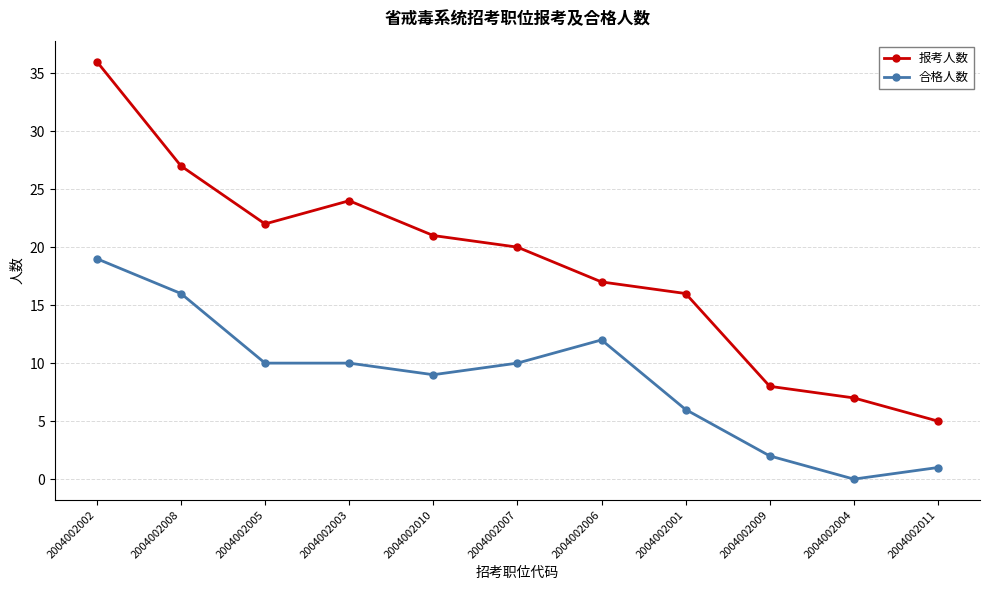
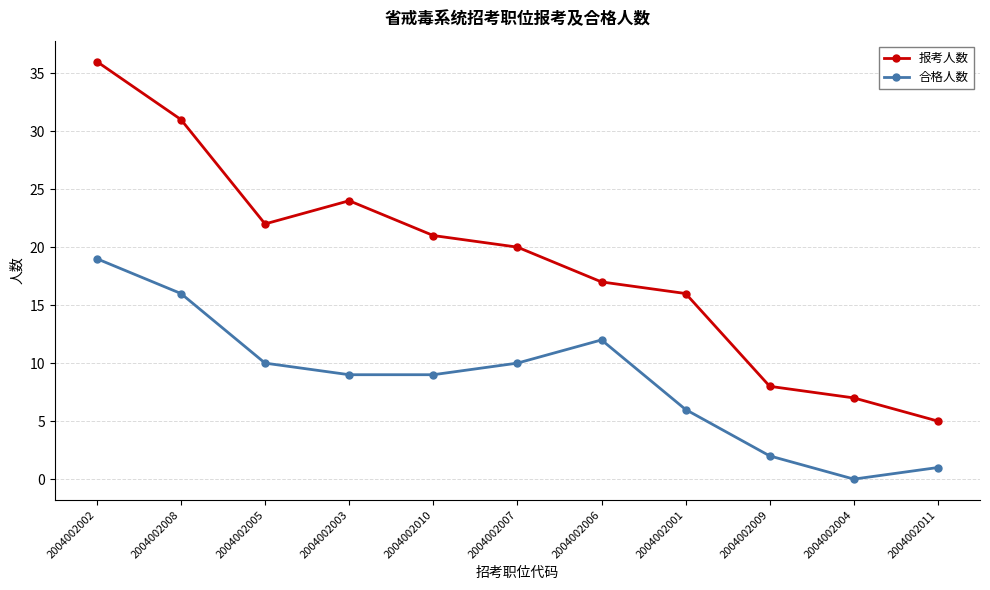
报考人数, 2004002008: 27 -> 31
合格人数, 2004002003: 10 -> 9
